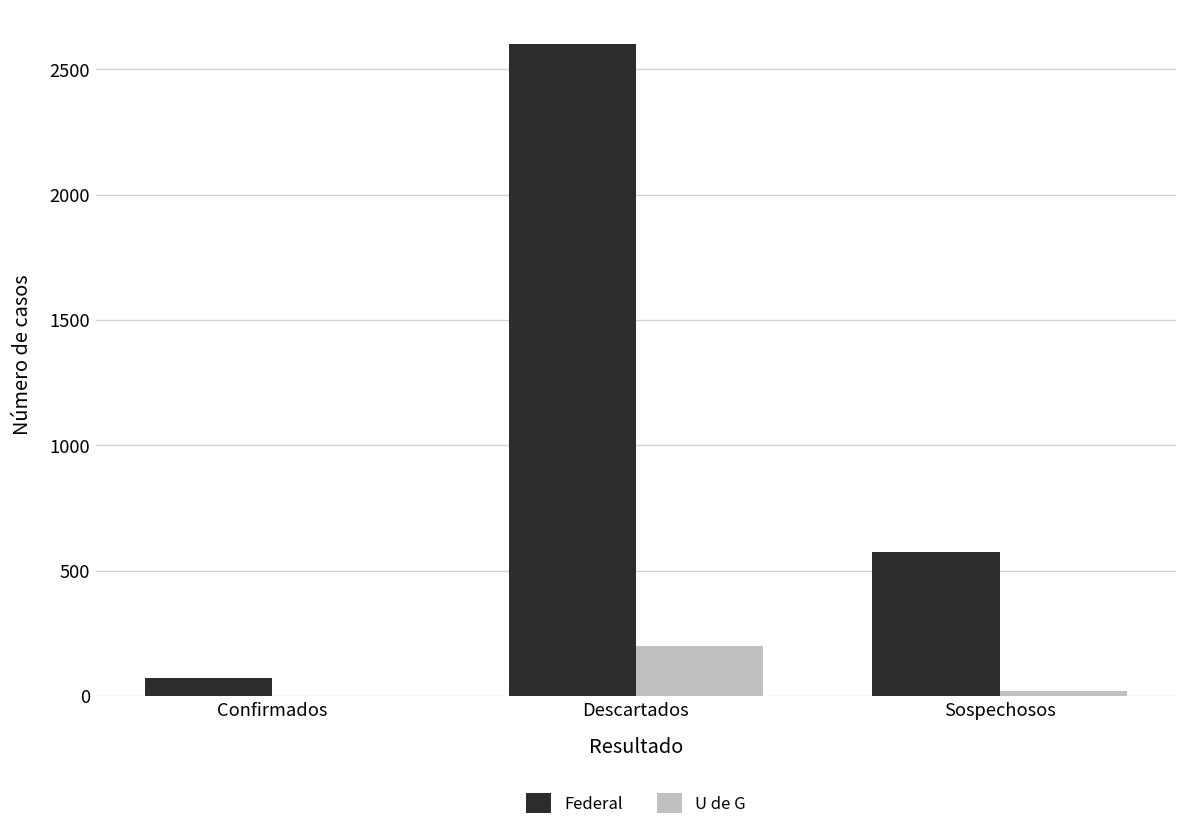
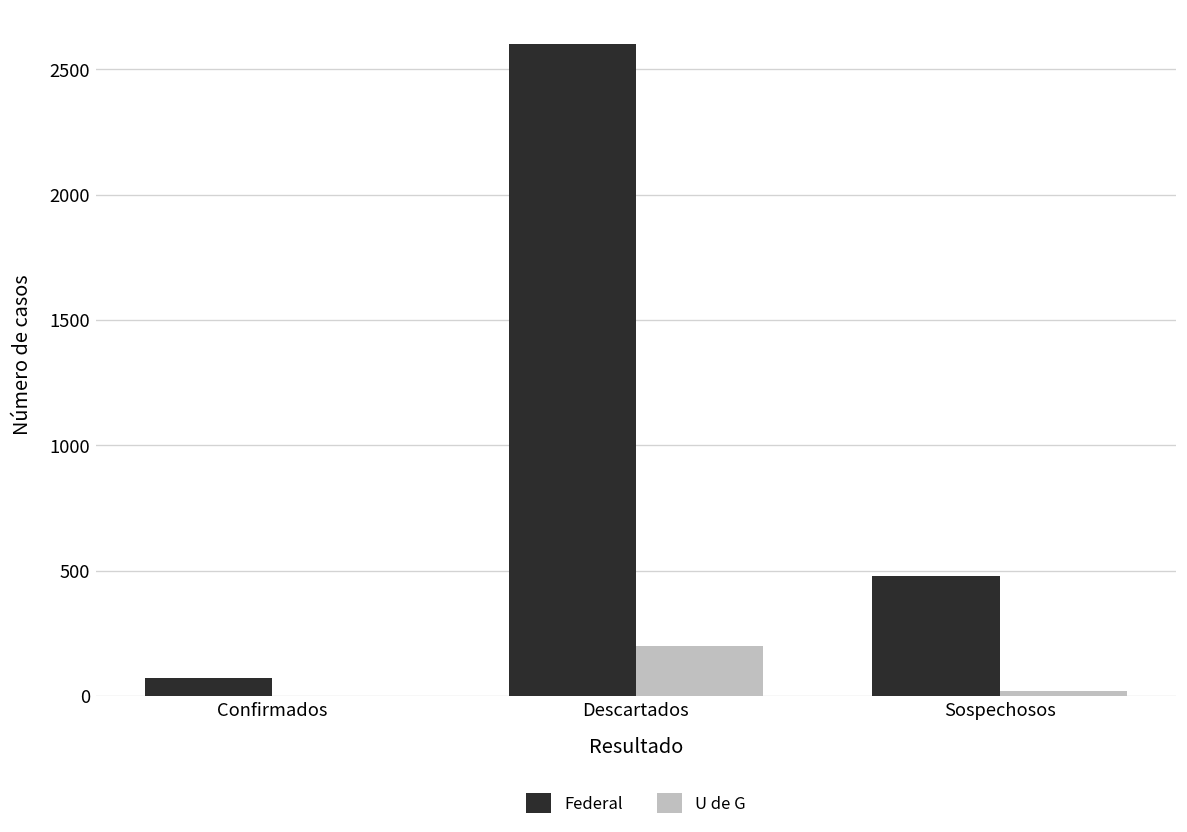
Federal, Sospechosos: 570 -> 480
